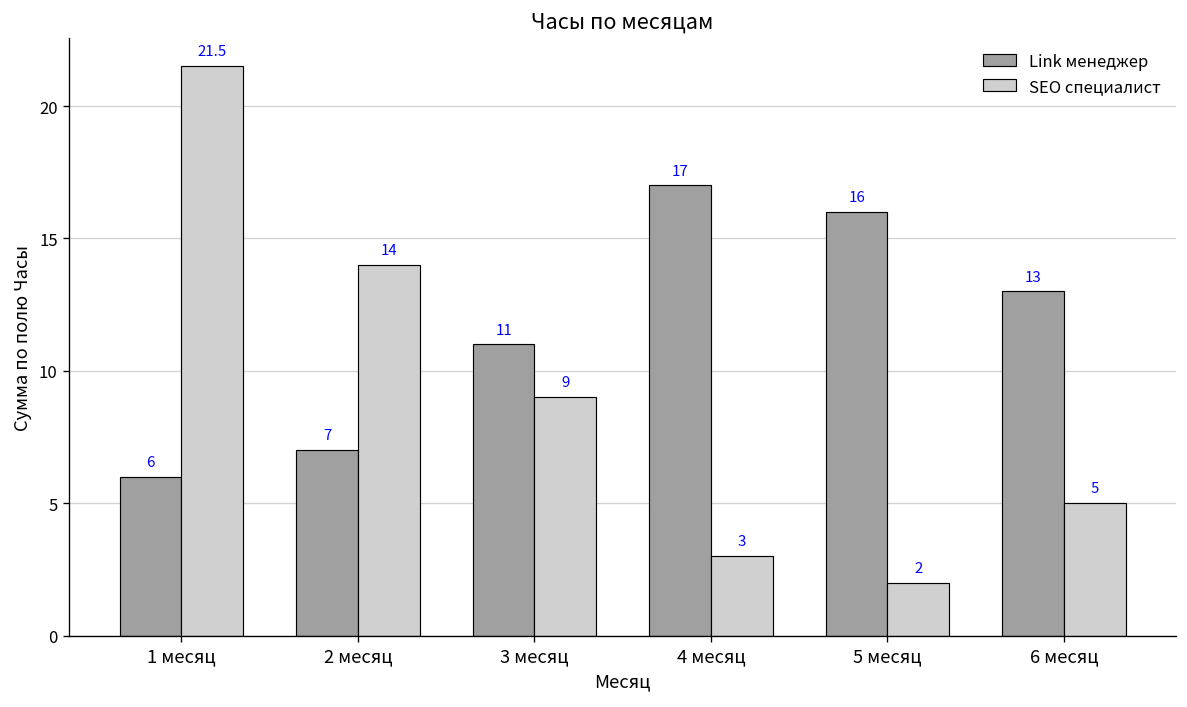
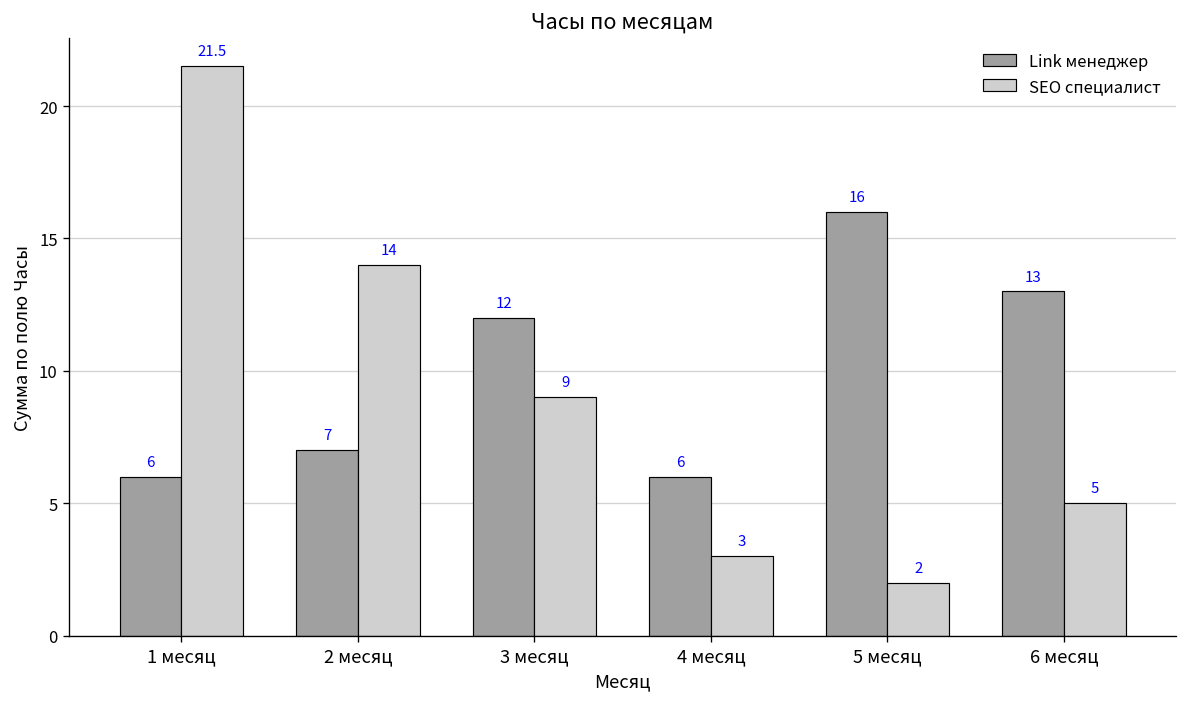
Link менеджер, 3 месяц: 11 -> 12
Link менеджер, 4 месяц: 17 -> 6
